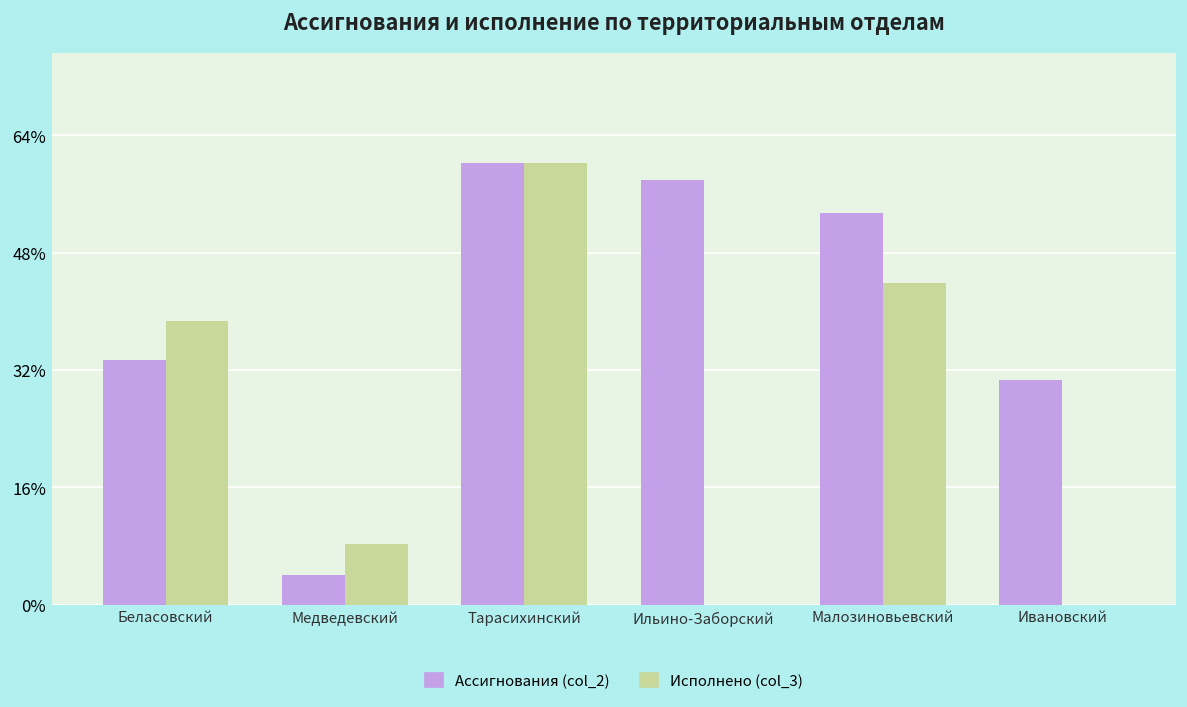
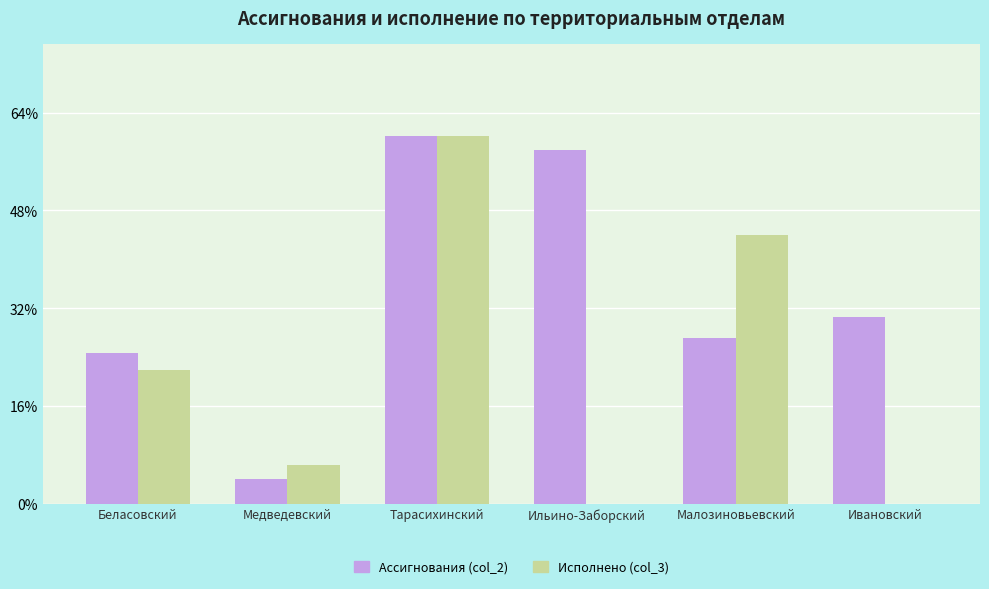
Ассигнования (col_2), Беласовский: 33% -> 25%
Исполнено (col_3), Беласовский: 39% -> 22%
Исполнено (col_3), Медведевский: 8% -> 6%
Ассигнования (col_2), Малозиновьевский: 53% -> 27%
